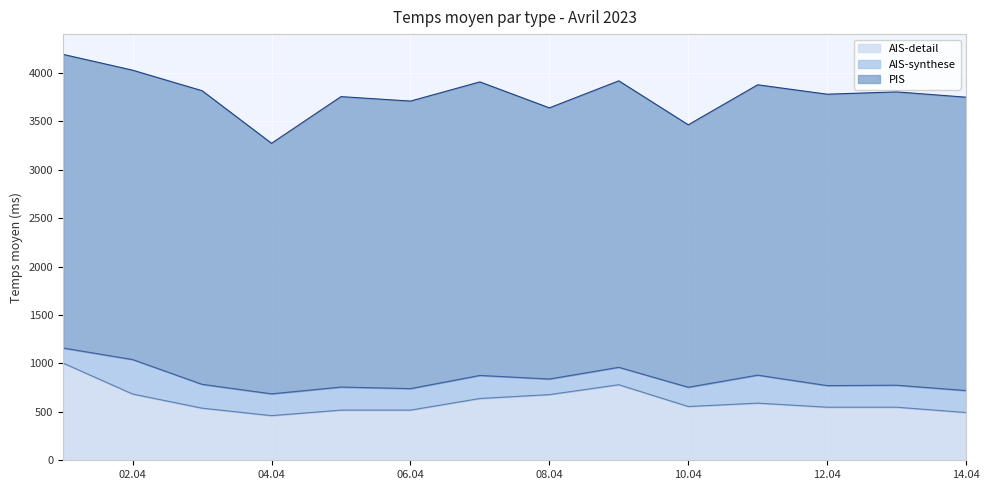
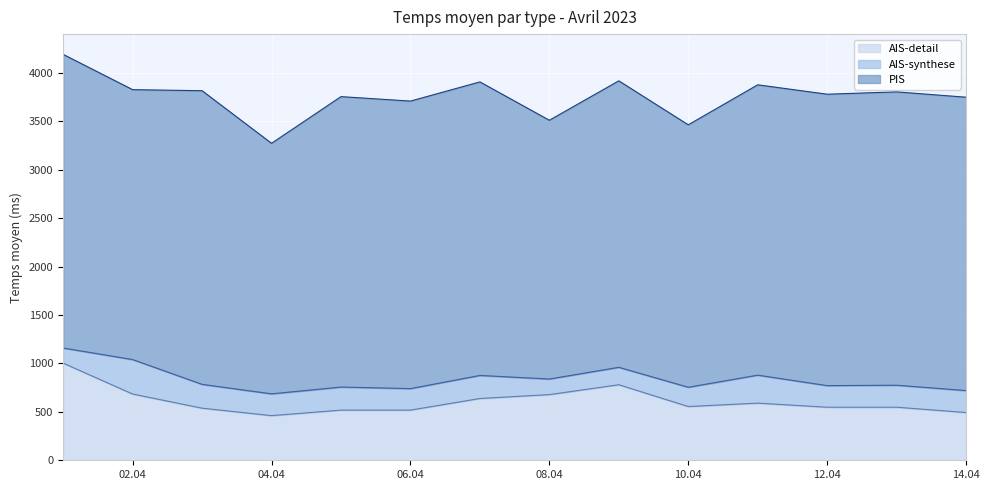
PIS, 02.04: 3000 -> 2800
PIS, 08.04: 2800 -> 2700
